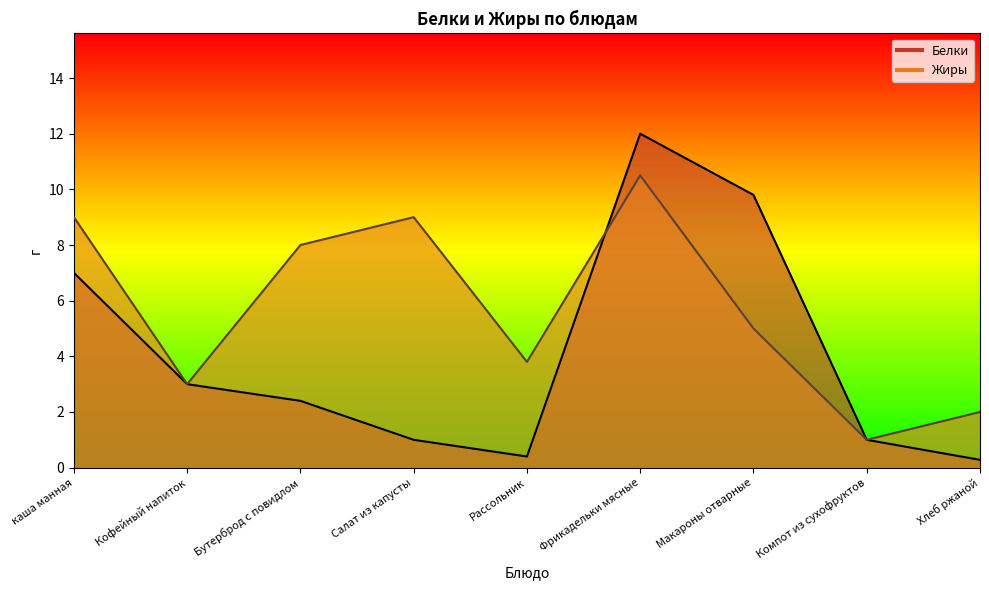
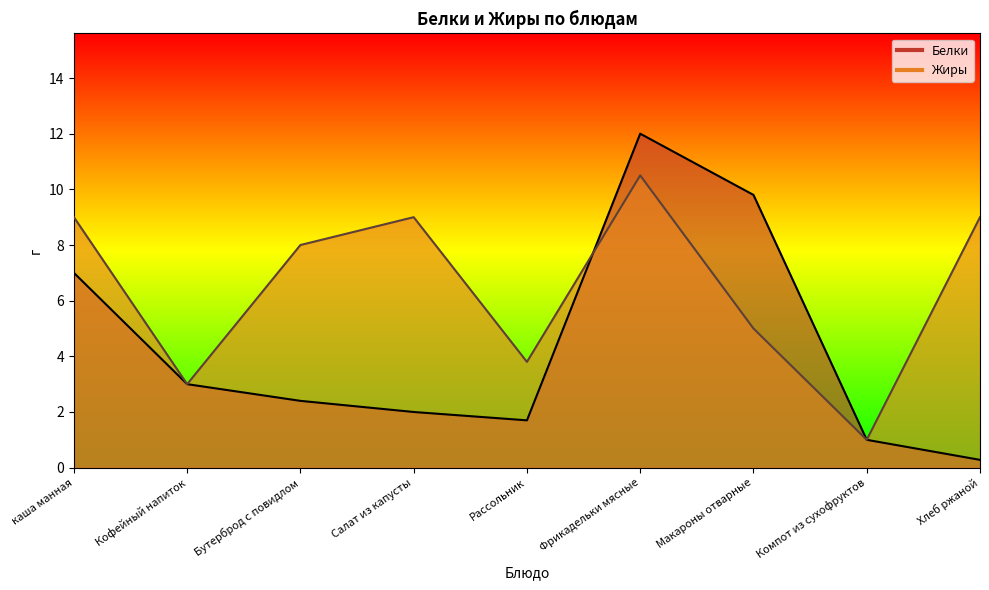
Белки, Салат из капусты: 1 -> 2
Белки, Рассольник: 0.4 -> 1.7
Жиры, Хлеб ржаной: 2 -> 9
